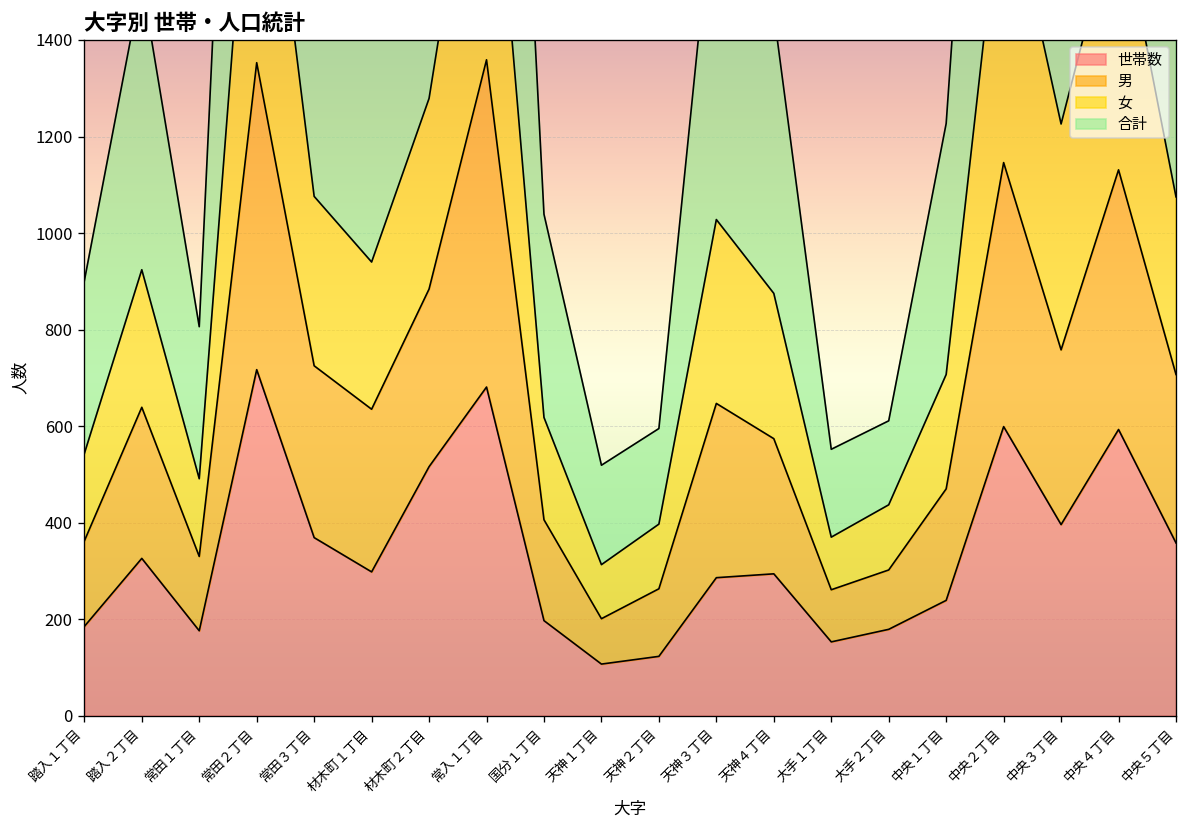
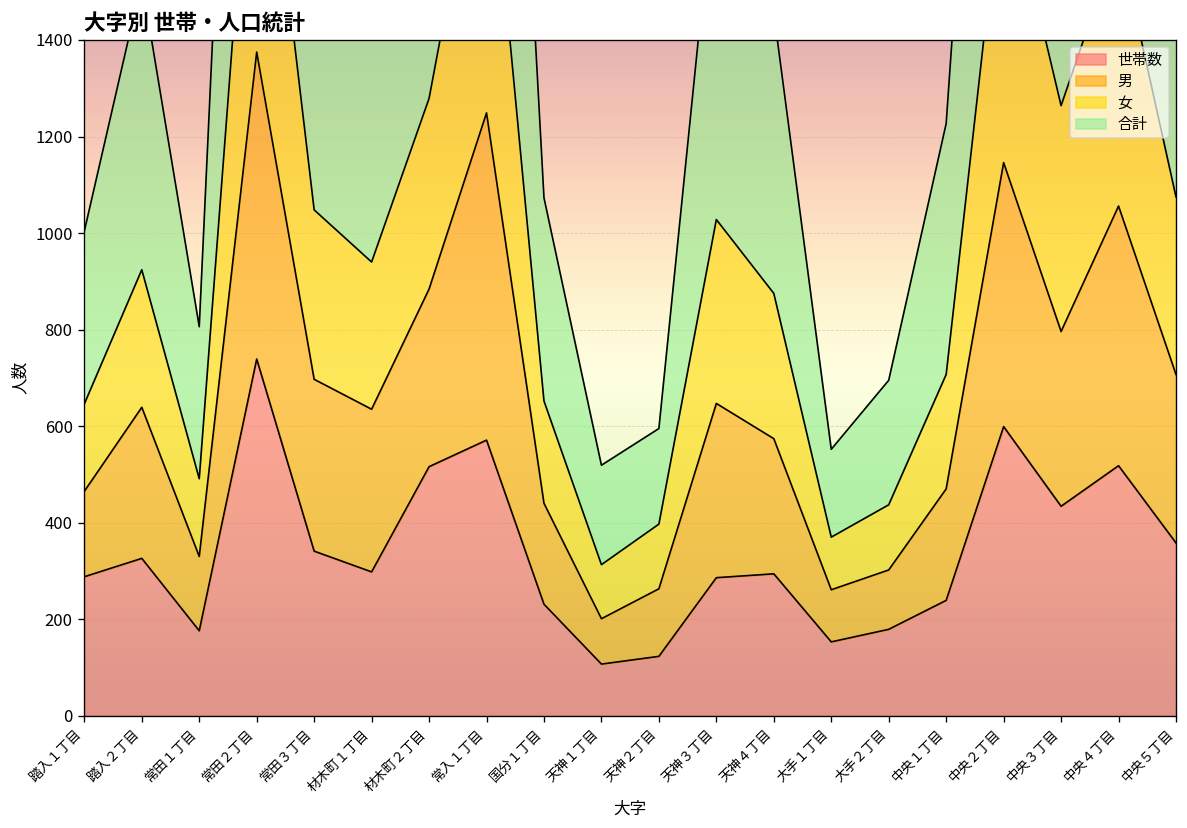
世帯数, 踏入１丁目: 190 -> 290
世帯数, 常田２丁目: 720 -> 740
世帯数, 常田３丁目: 370 -> 340
世帯数, 常入１丁目: 680 -> 570
世帯数, 国分１丁目: 200 -> 230
合計, 大手２丁目: 170 -> 260
世帯数, 中央３丁目: 400 -> 430
世帯数, 中央４丁目: 590 -> 520
